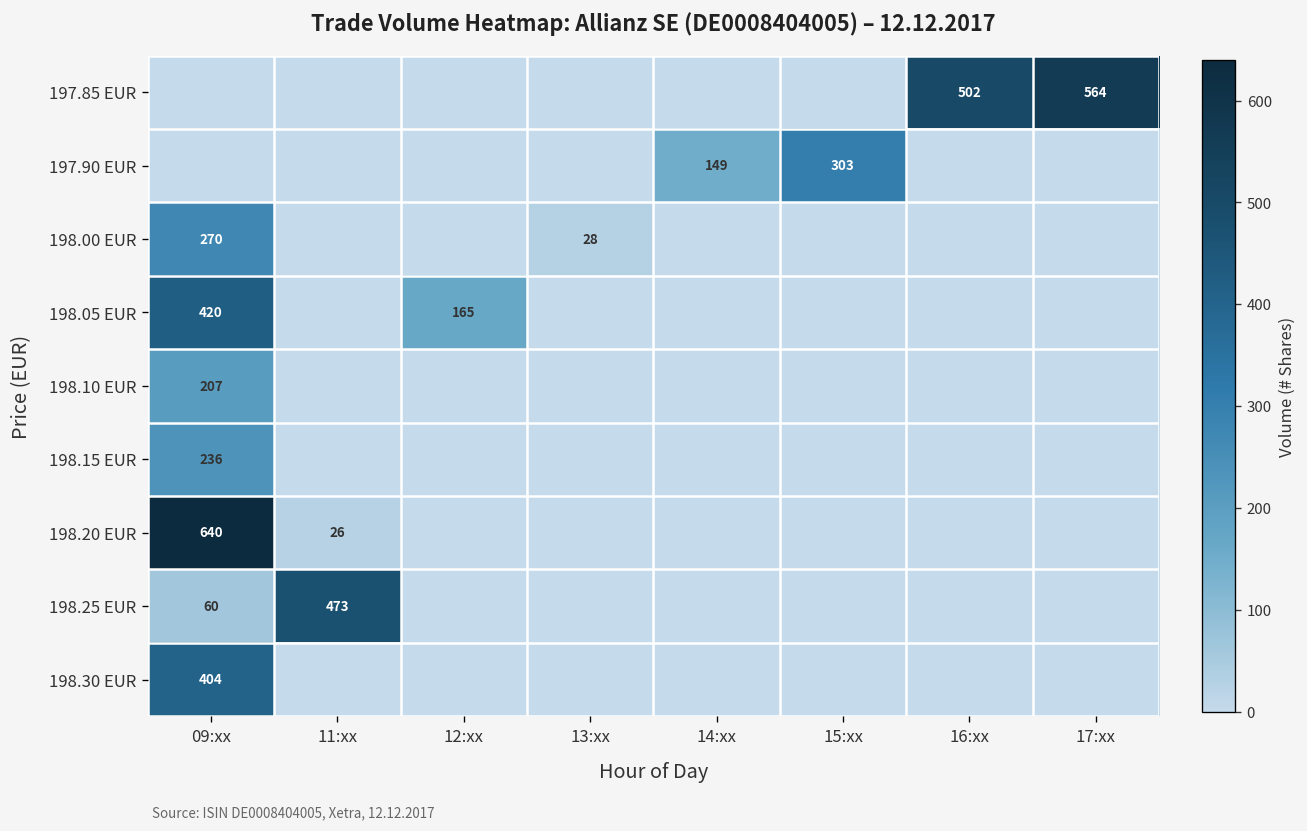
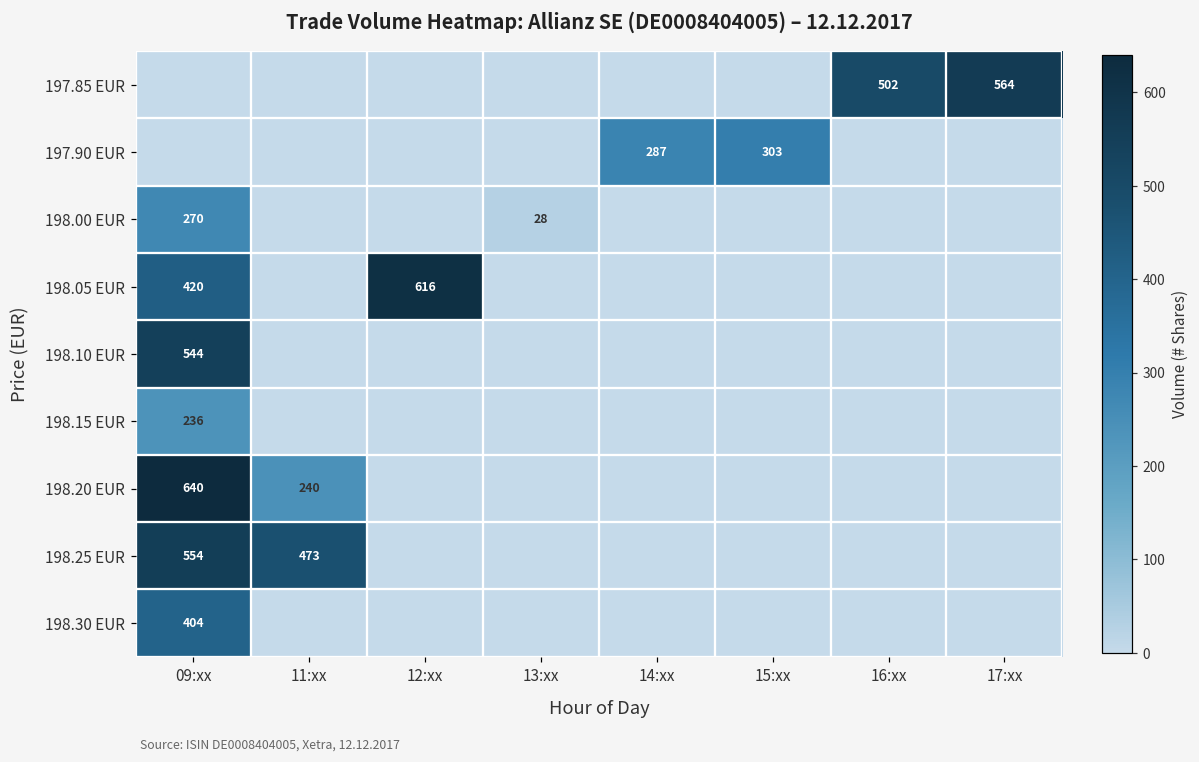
197.90 EUR, 14:xx: 149 -> 287
198.05 EUR, 12:xx: 165 -> 616
198.10 EUR, 09:xx: 207 -> 544
198.20 EUR, 11:xx: 26 -> 240
198.25 EUR, 09:xx: 60 -> 554
